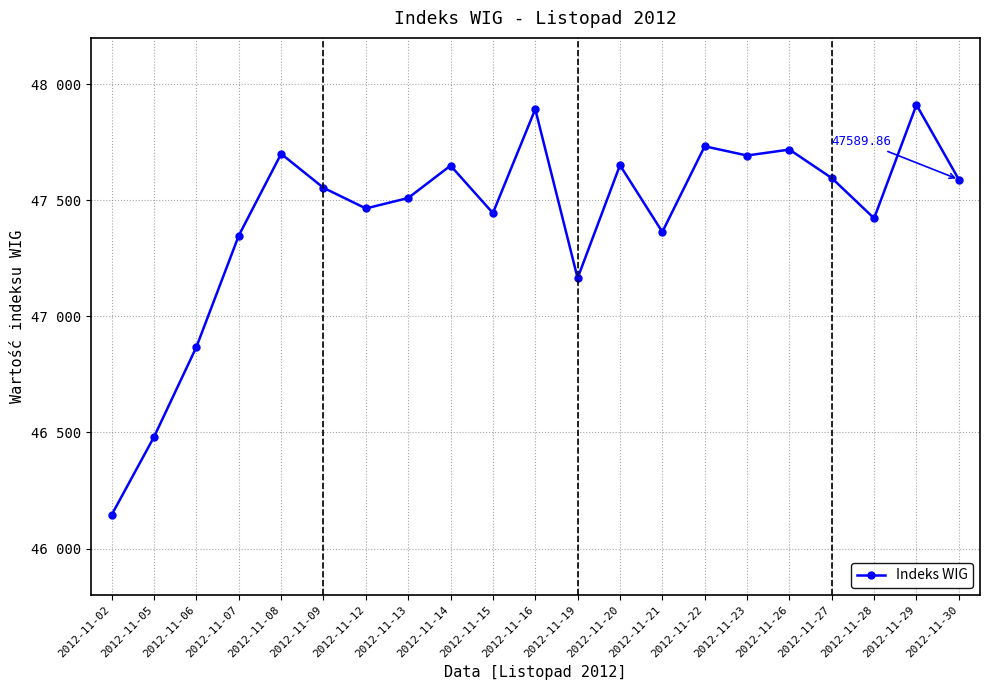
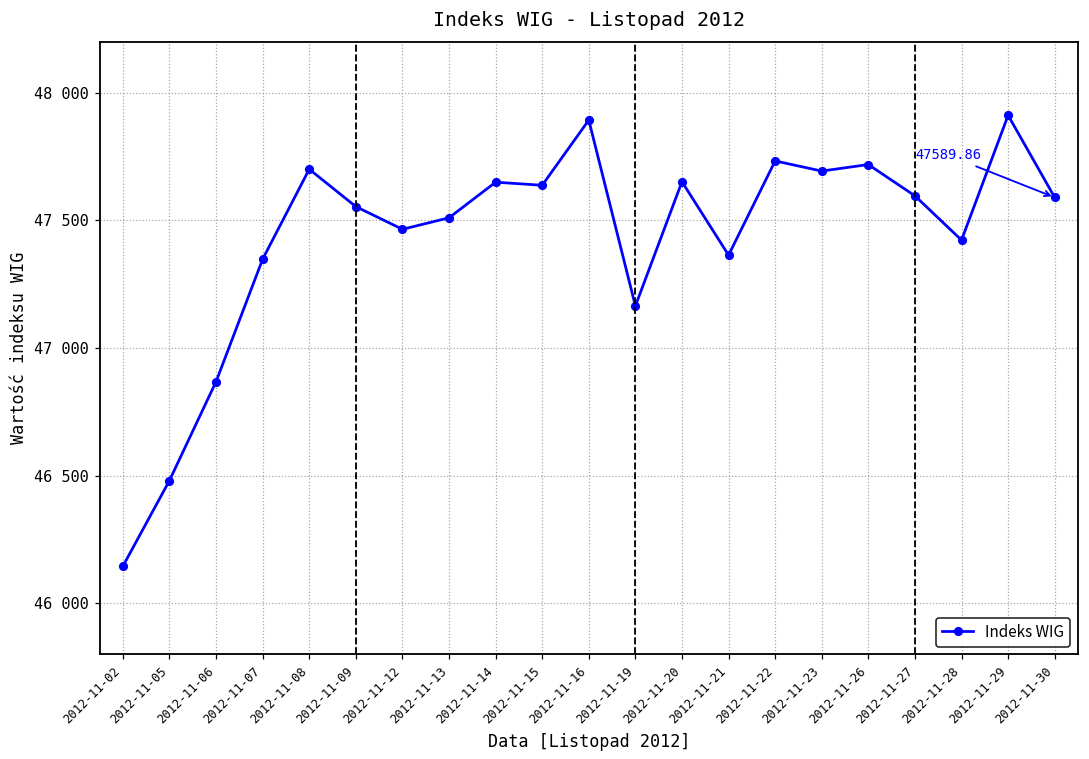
2012-11-15: 47450 -> 47640
